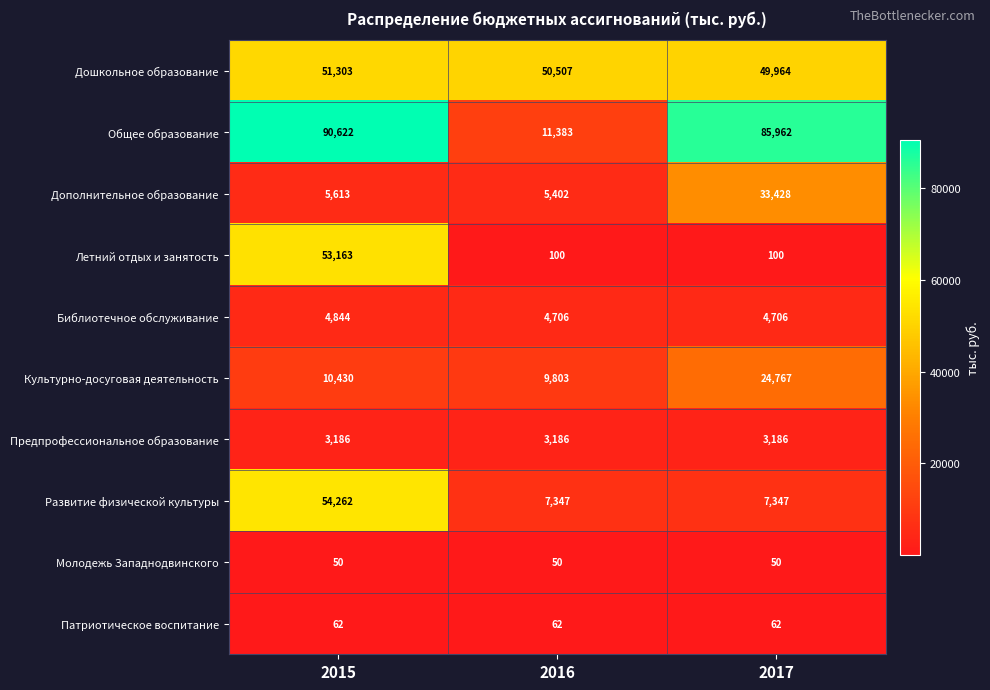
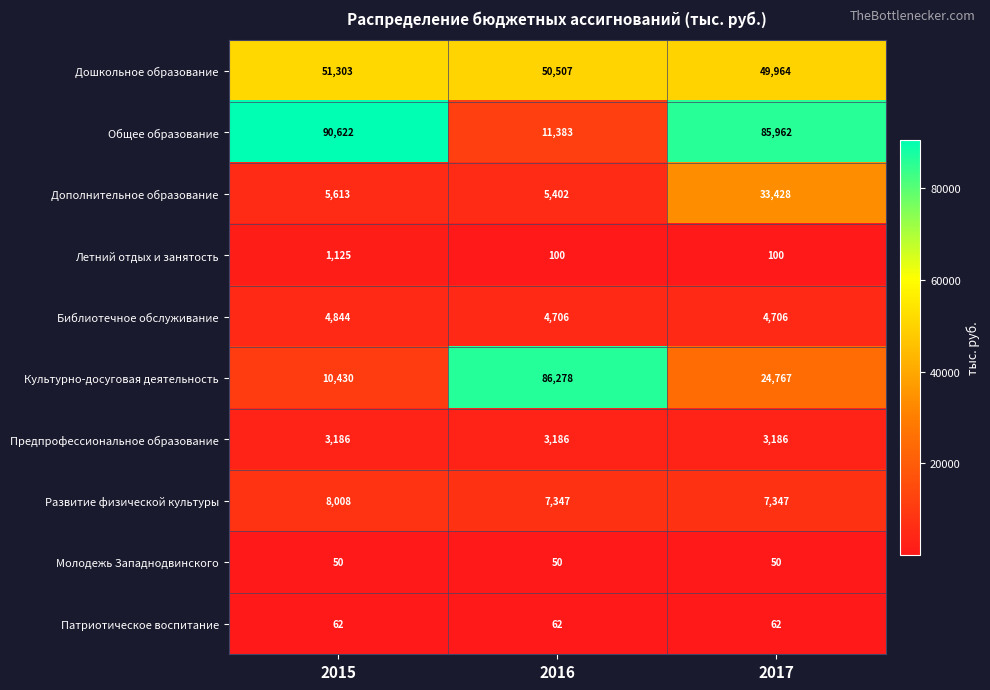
Летний отдых и занятость, 2015: 53,163 -> 1,125
Культурно-досуговая деятельность, 2016: 9,803 -> 86,278
Развитие физической культуры, 2015: 54,262 -> 8,008
